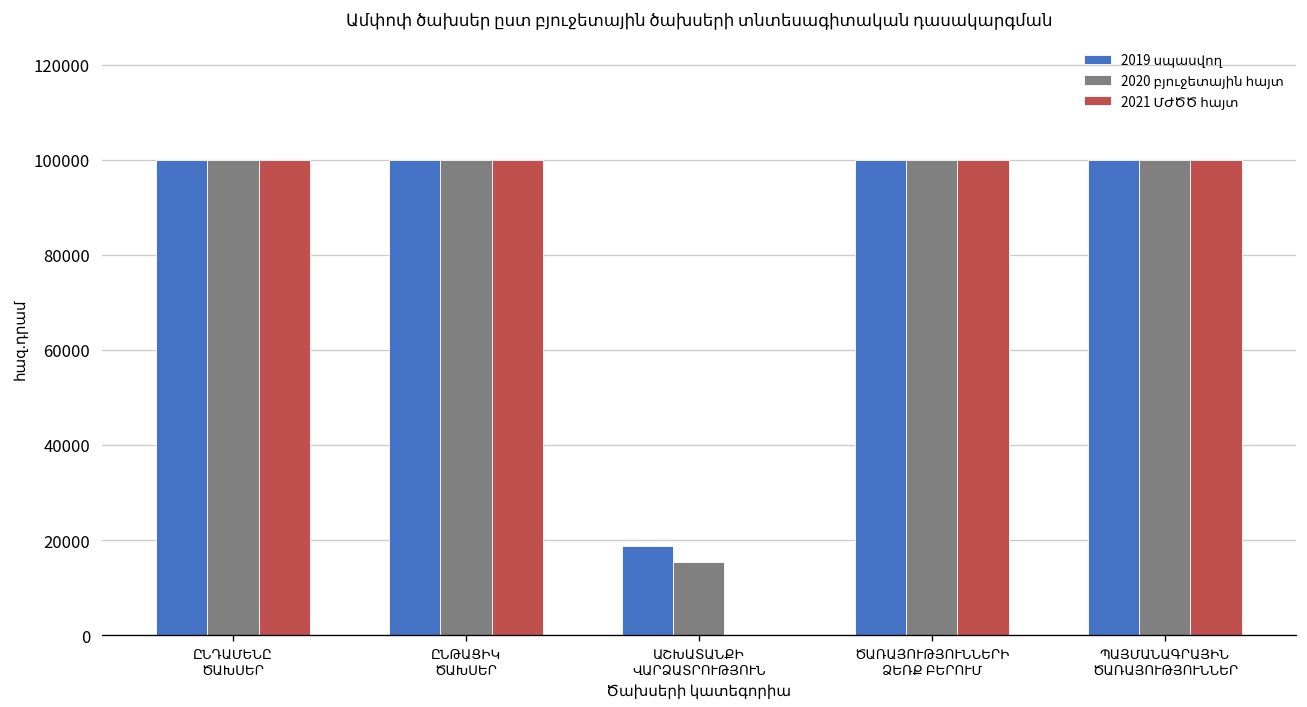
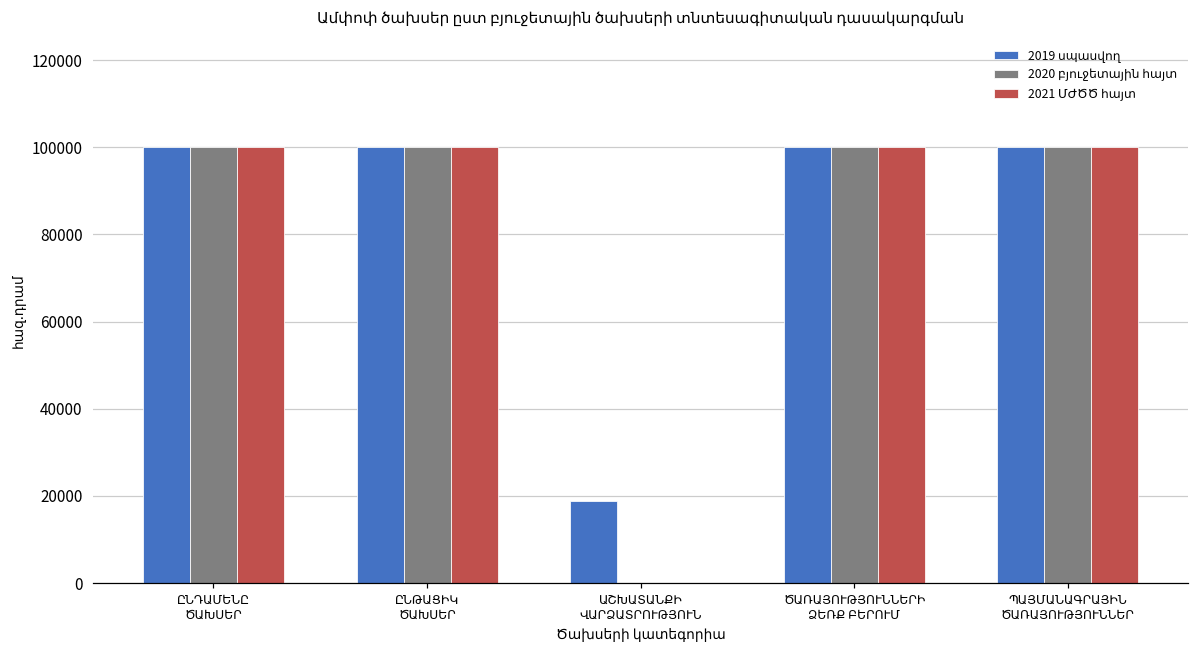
2020 բյուջետային հայտ, ԱՇԽԱՏԱՆՔԻ ՎԱՐՁԱՏՐՈՒԹՅՈՒՆ: 15000 -> 0
